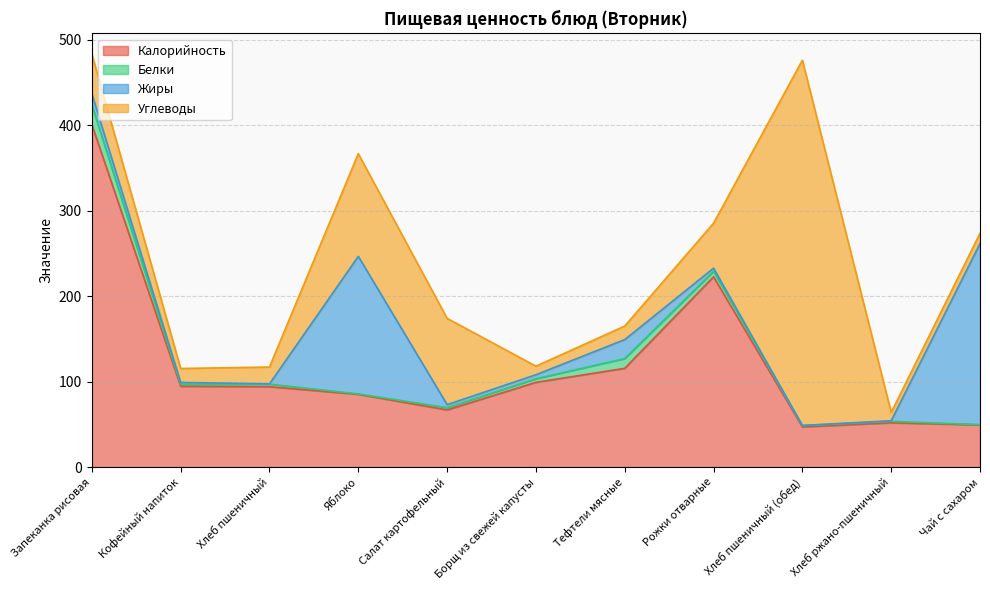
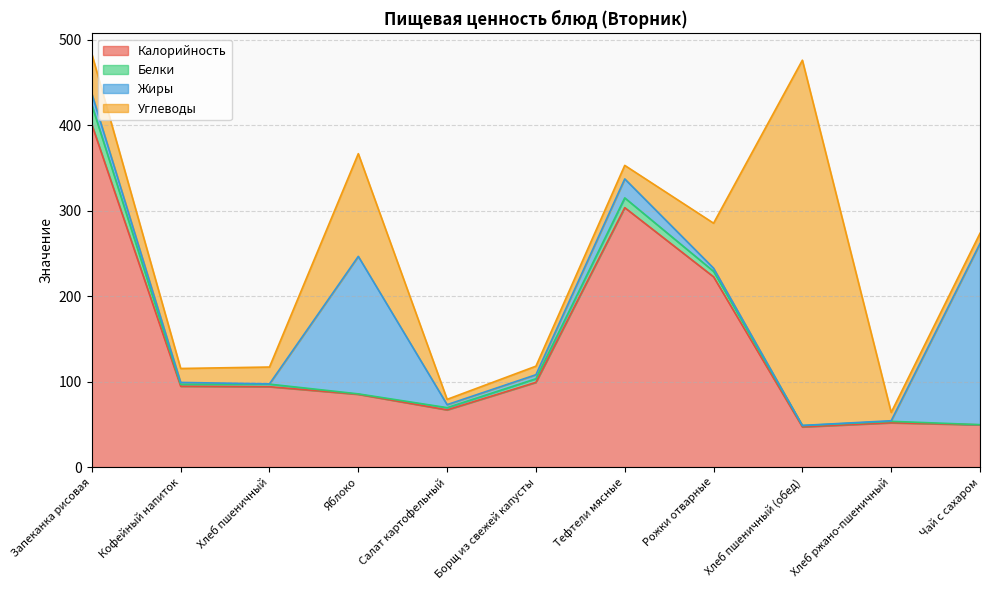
Углеводы, Салат картофельный: 100 -> 10
Калорийность, Тефтели мясные: 120 -> 300
